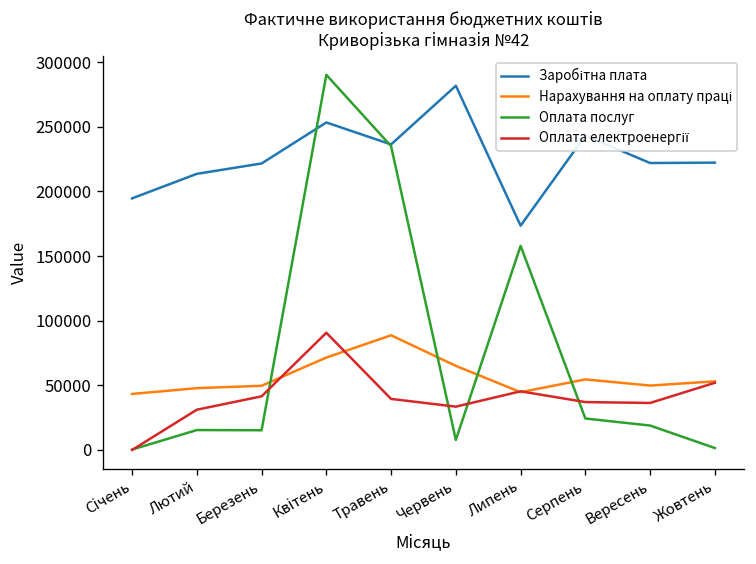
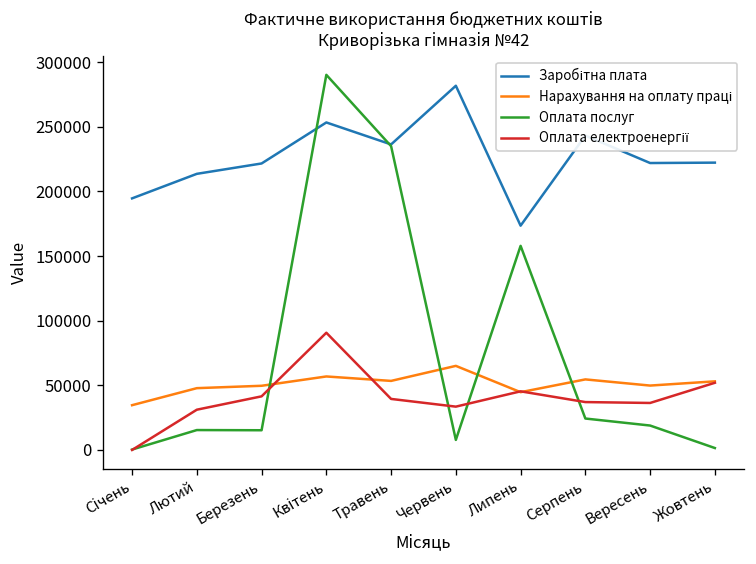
Нарахування на оплату праці, Січень: 43000 -> 35000
Нарахування на оплату праці, Квітень: 71000 -> 57000
Нарахування на оплату праці, Травень: 89000 -> 53000
